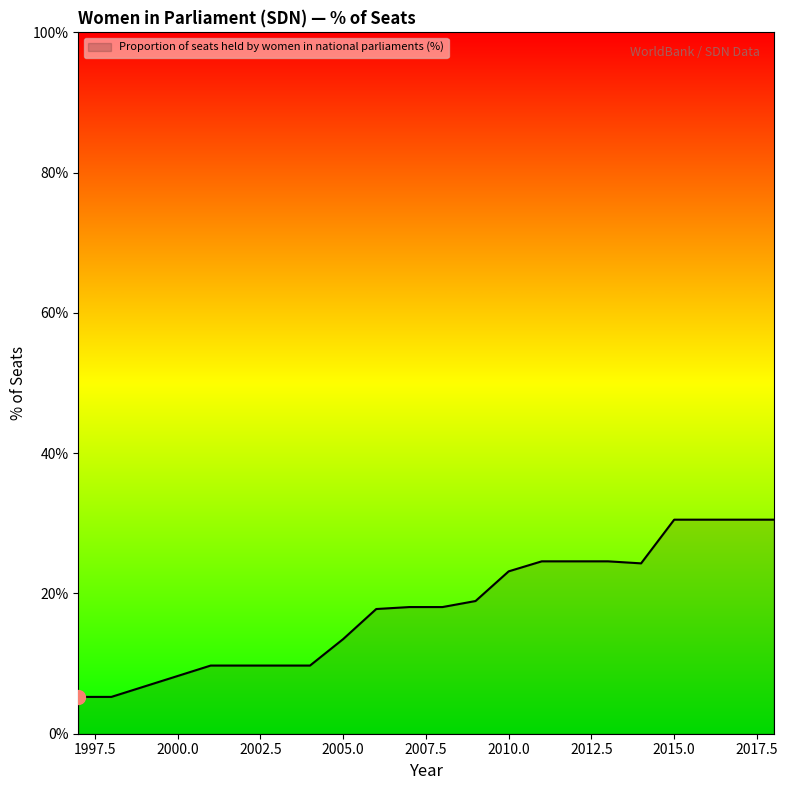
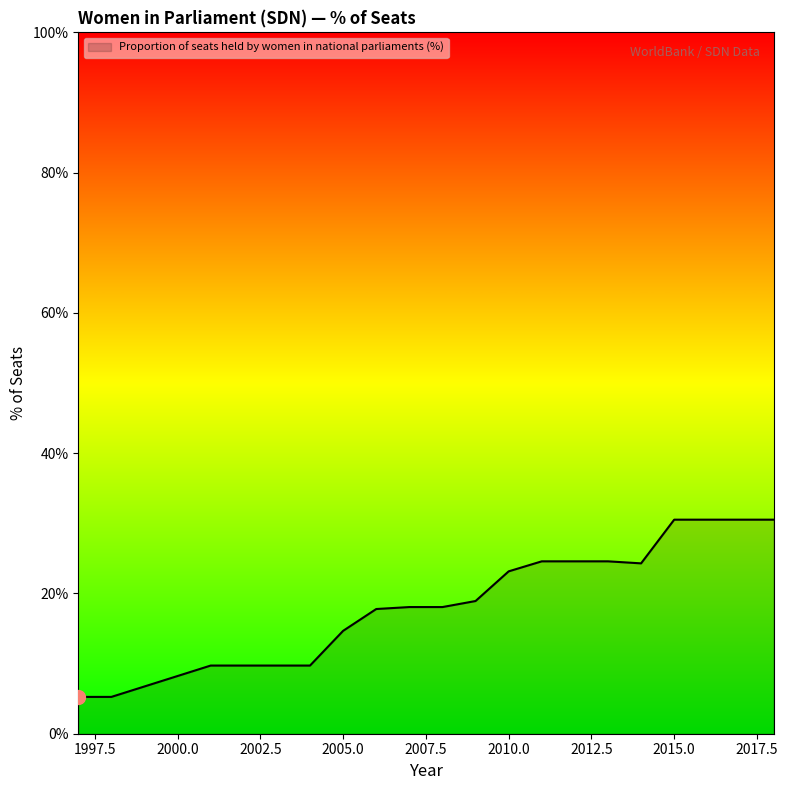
Proportion of seats held by women in national parliaments (%), 2005.0: 13% -> 15%
